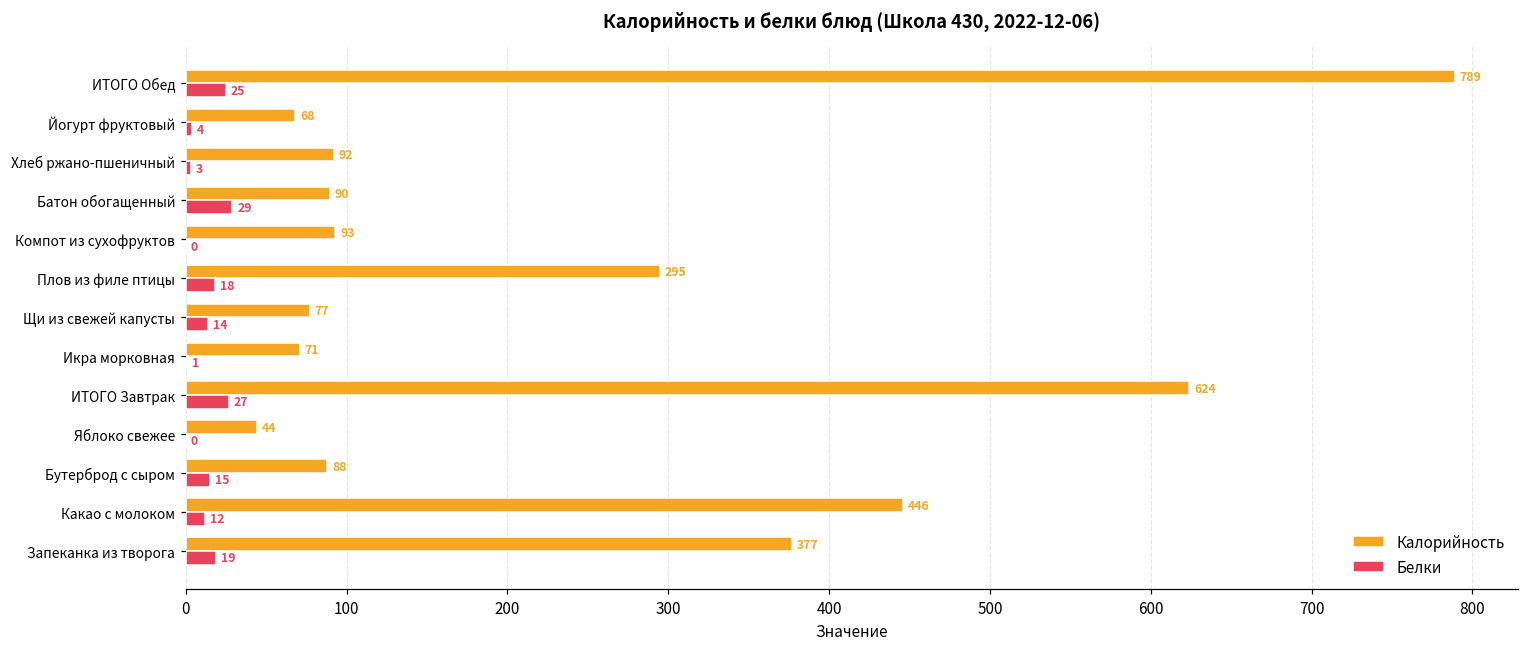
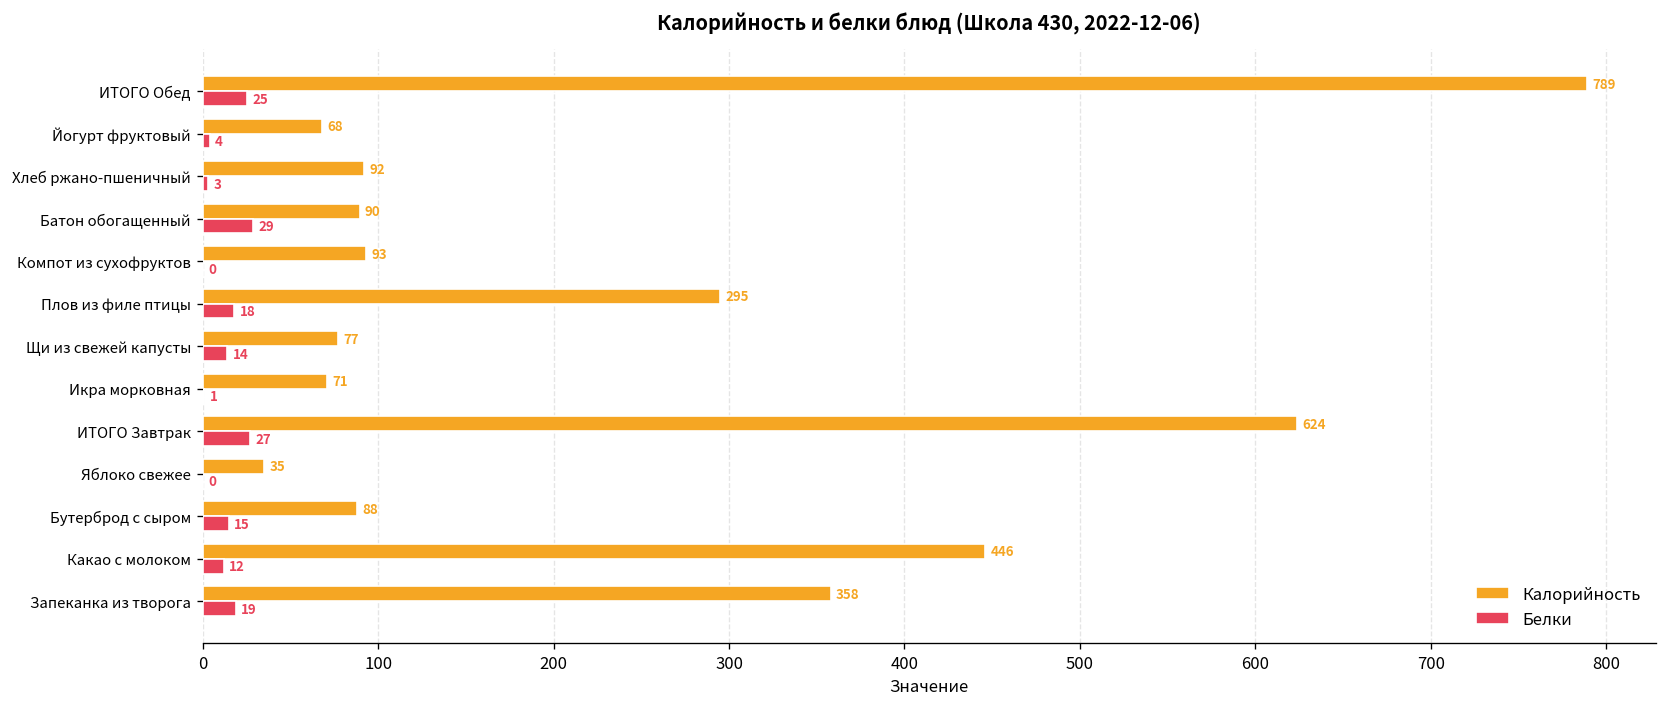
Калорийность, Яблоко свежее: 44 -> 35
Калорийность, Запеканка из творога: 377 -> 358
